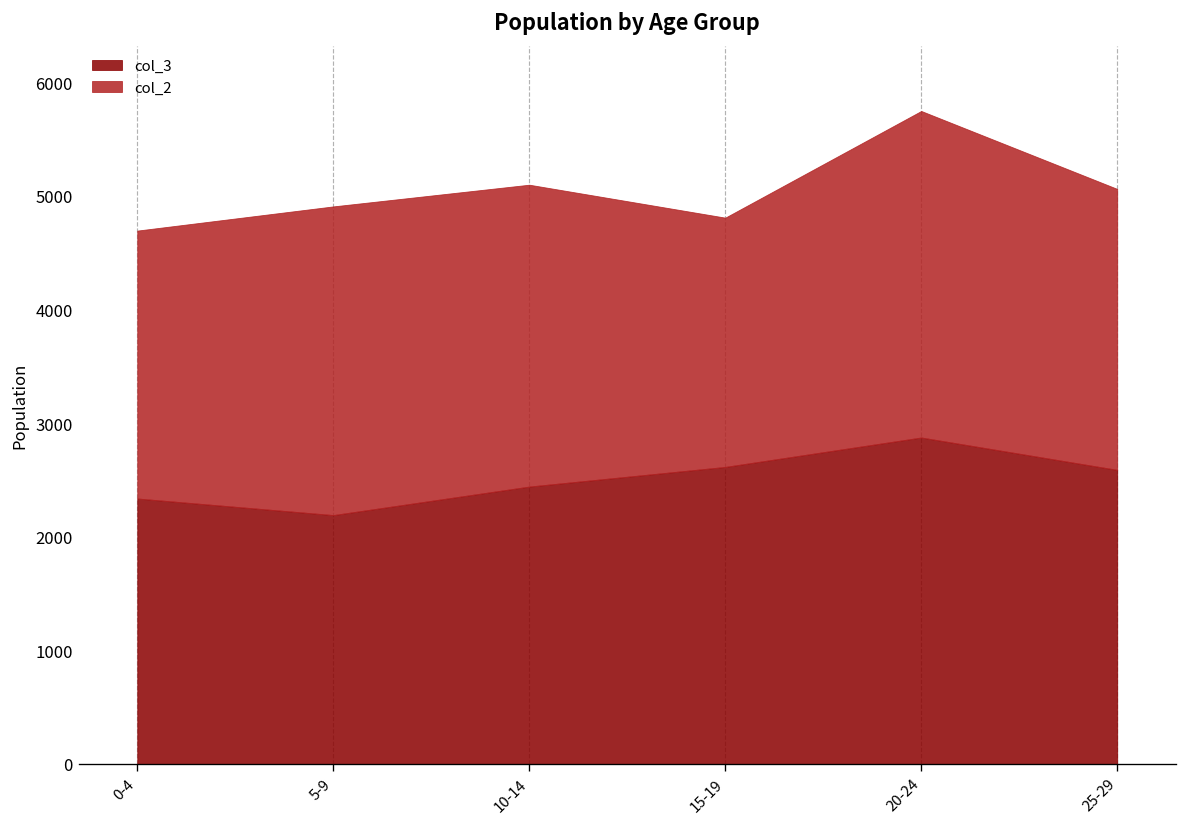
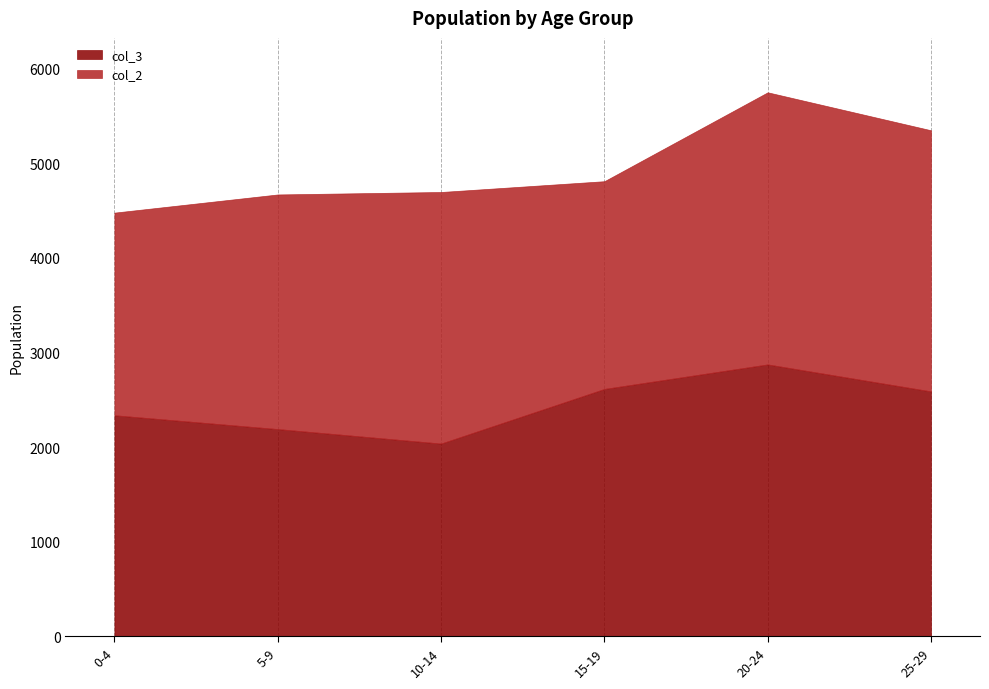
col_2, 0-4: 2400 -> 2100
col_2, 5-9: 2700 -> 2500
col_3, 10-14: 2400 -> 2000
col_2, 25-29: 2500 -> 2800
